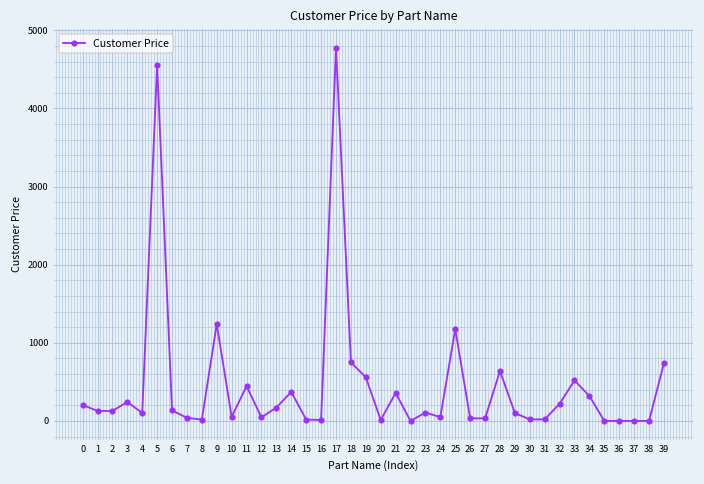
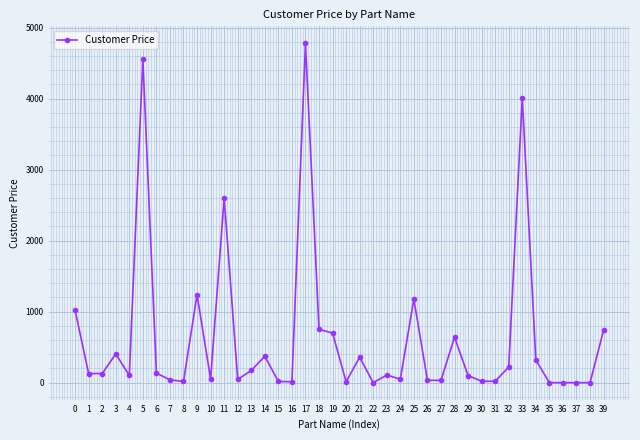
0: 200 -> 1000
3: 200 -> 400
11: 400 -> 2600
19: 600 -> 700
33: 500 -> 4000
